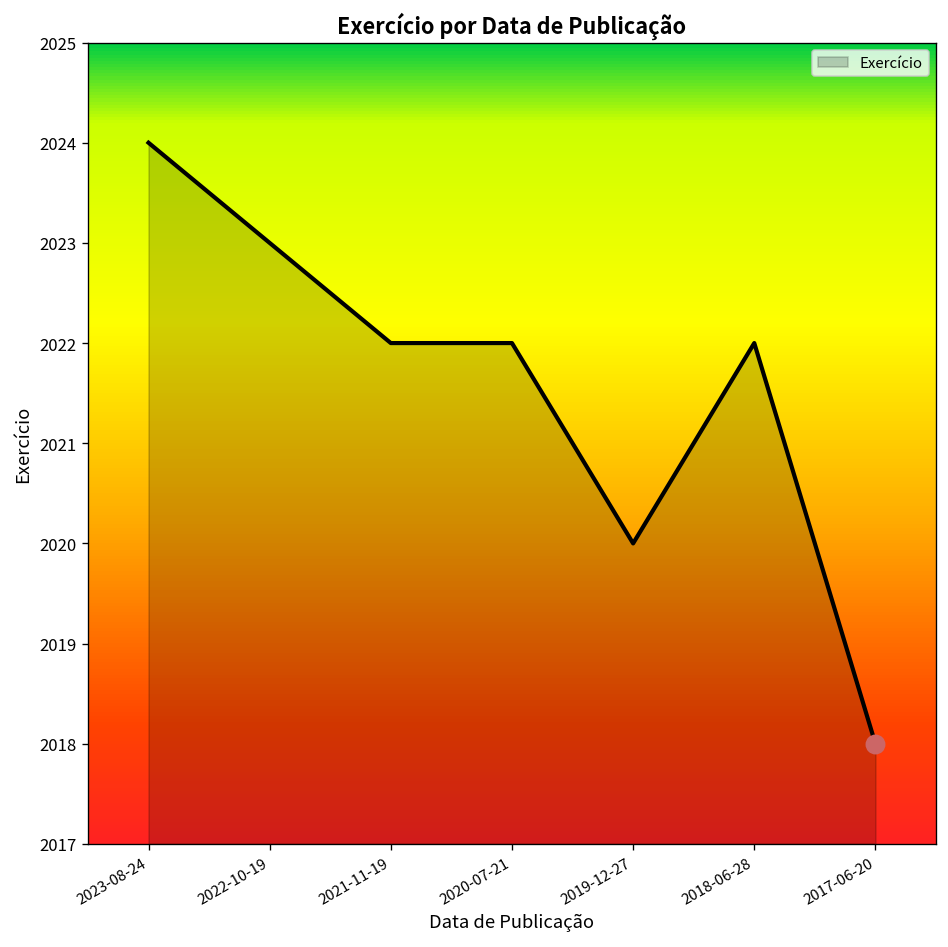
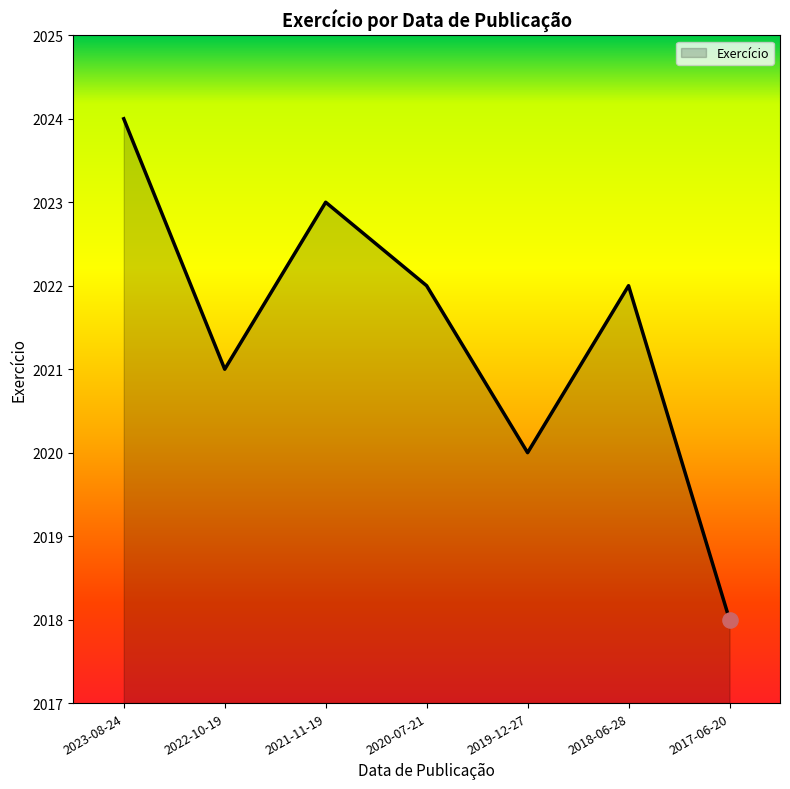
Exercício, 2022-10-19: 2023 -> 2021
Exercício, 2021-11-19: 2022 -> 2023
